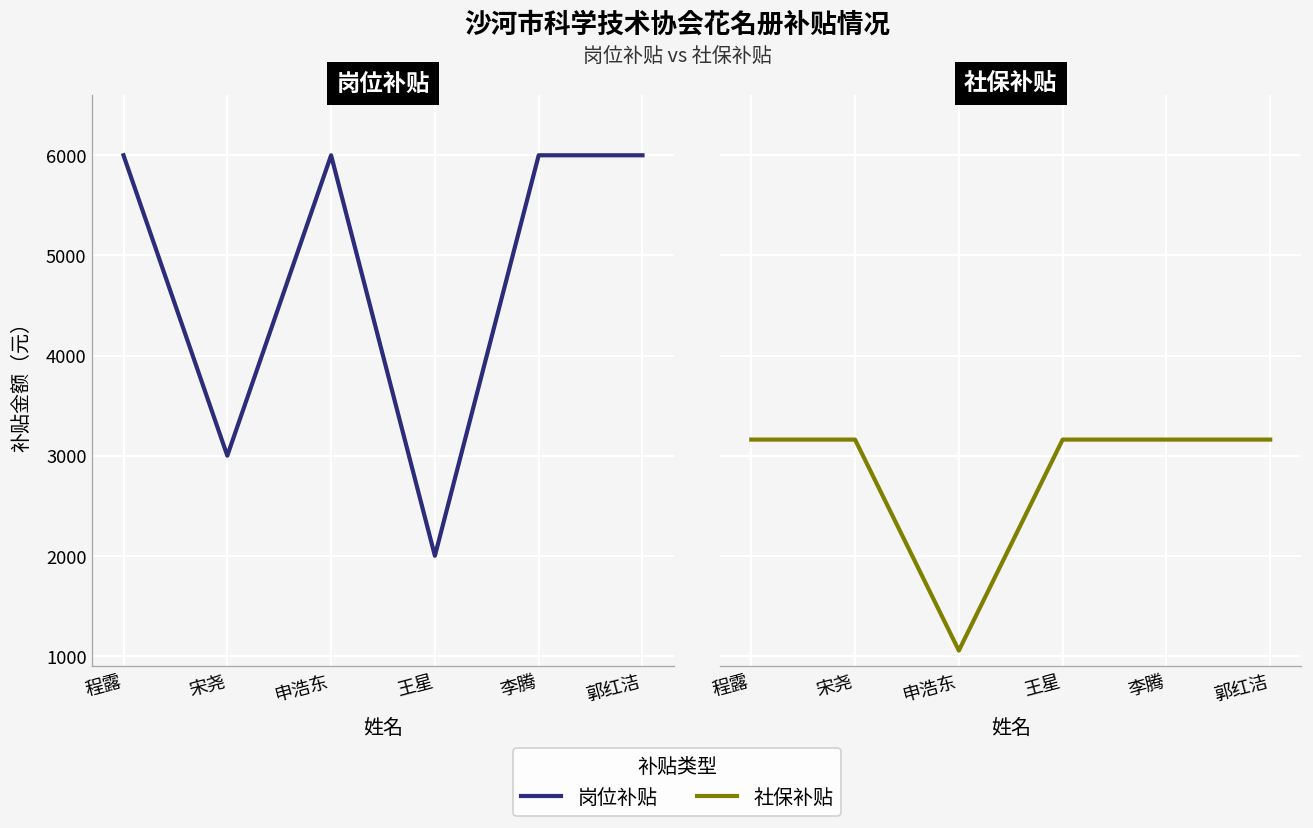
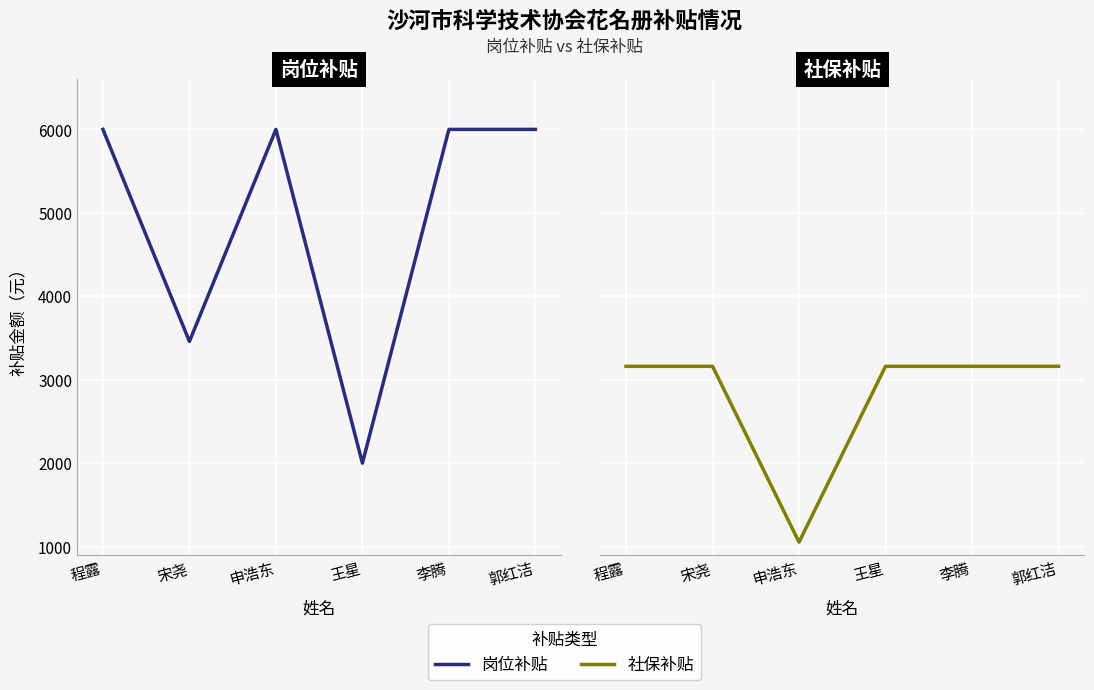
岗位补贴, 宋尧: 3000 -> 3500
